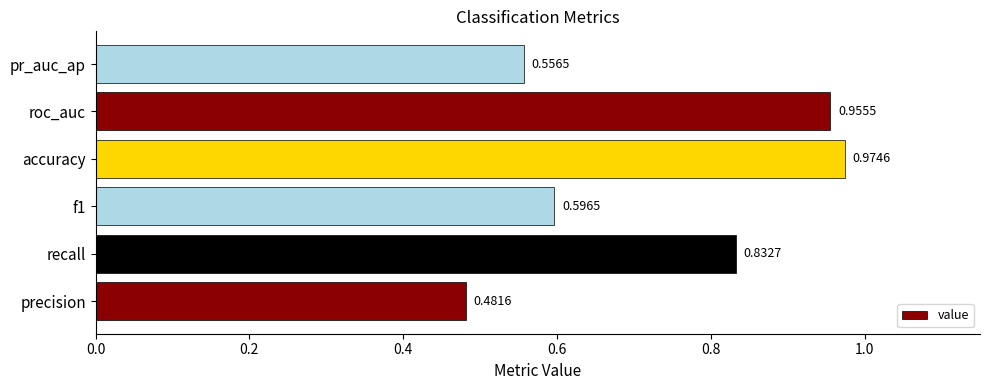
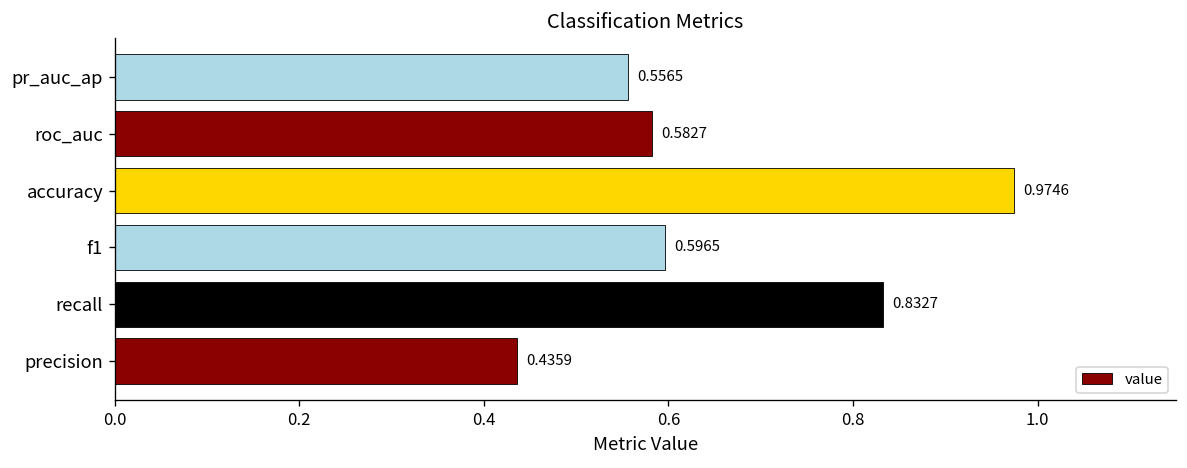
roc_auc: 0.9555 -> 0.5827
precision: 0.4816 -> 0.4359
